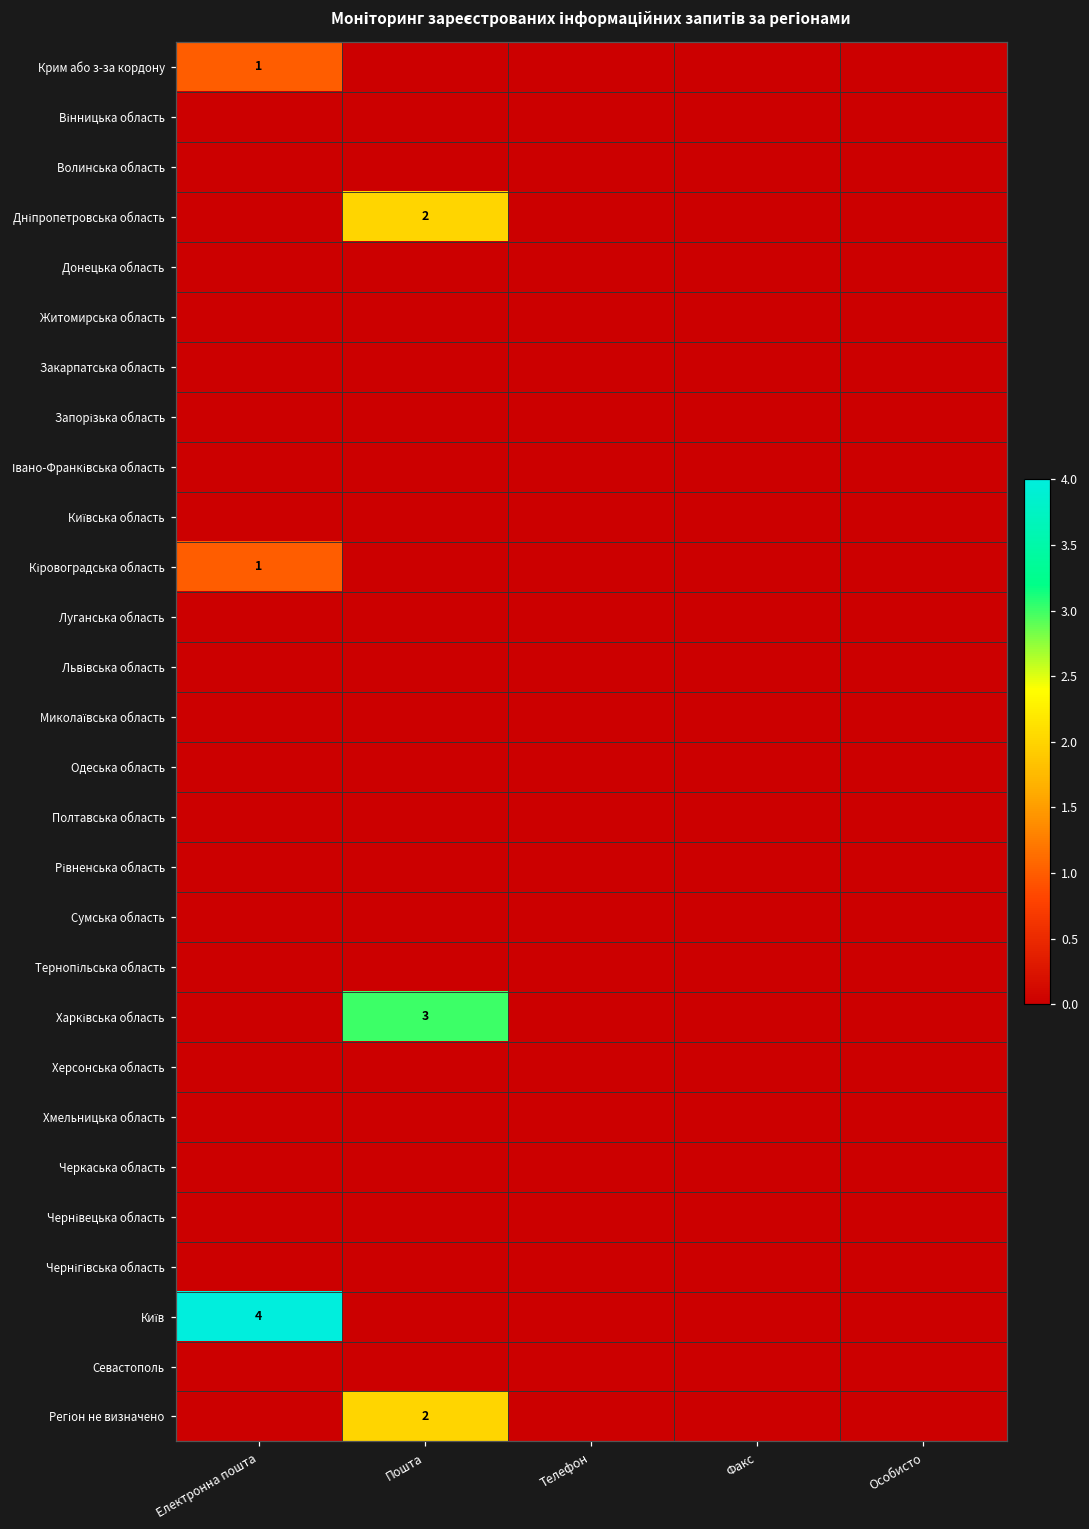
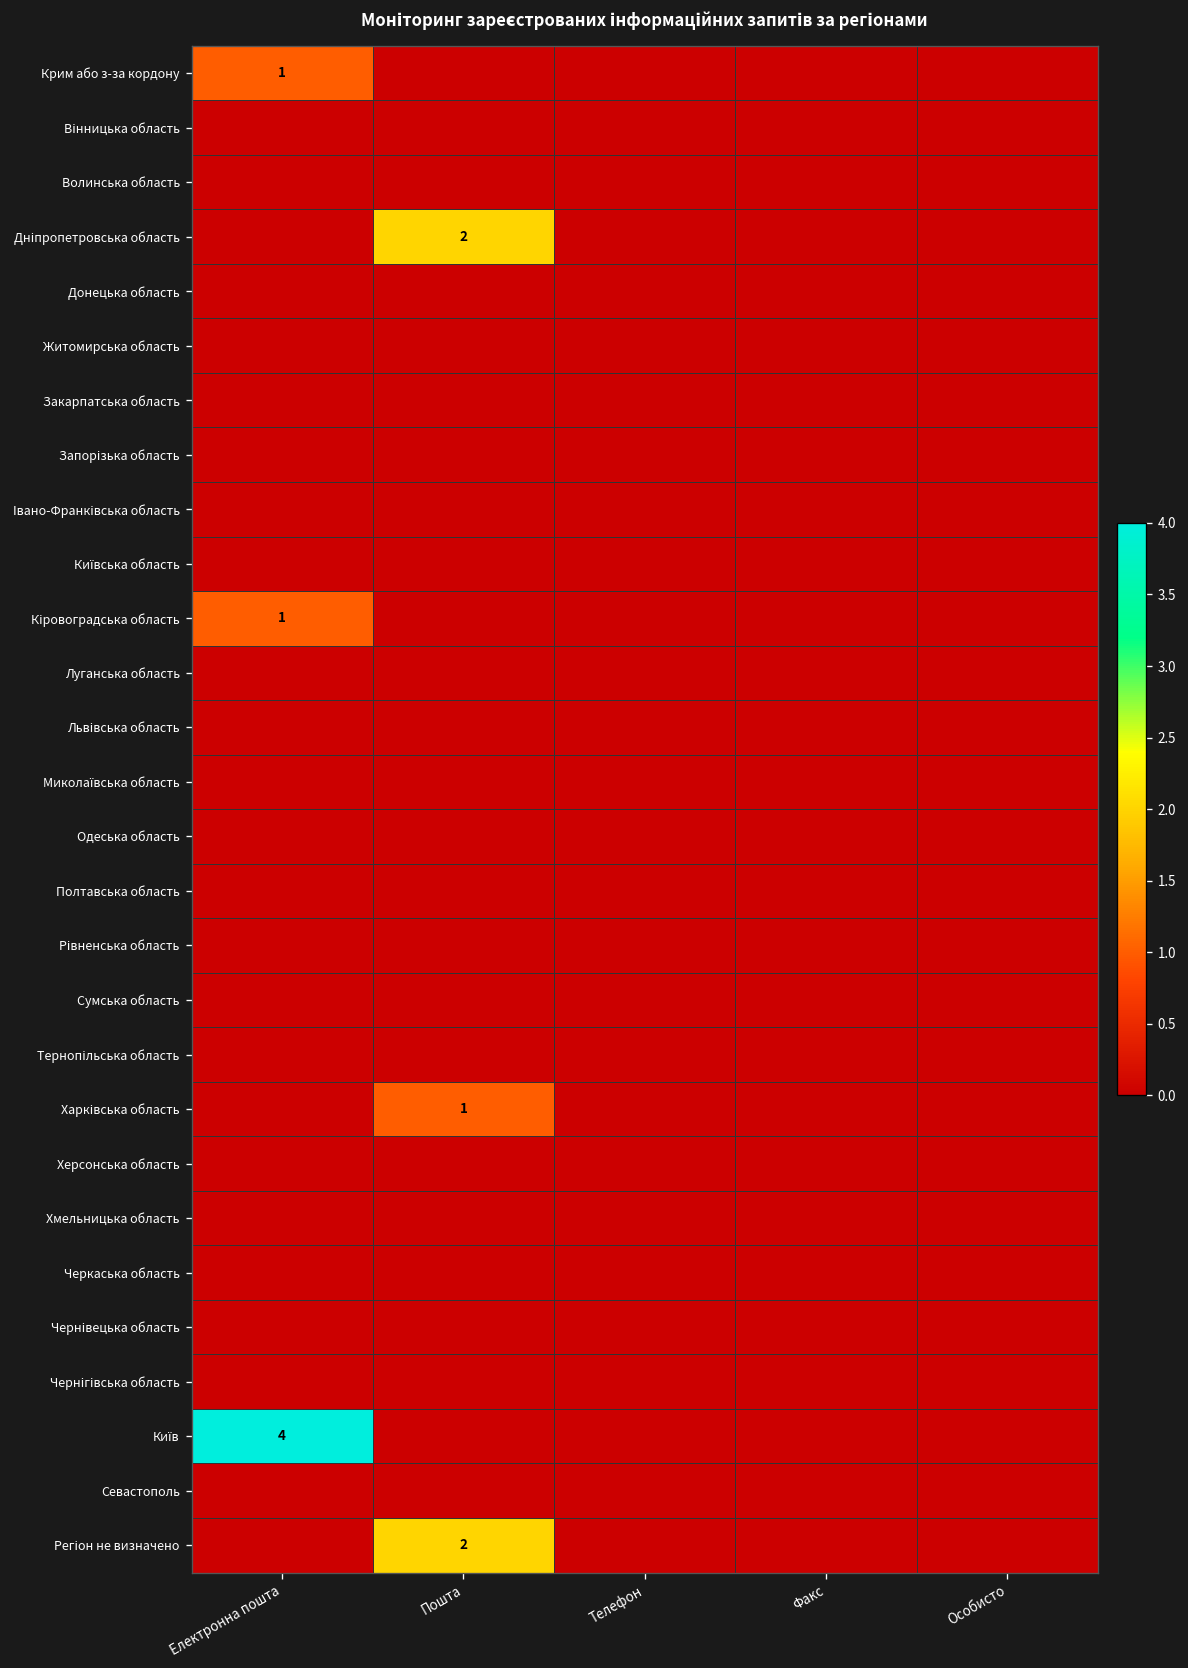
Харківська область, Пошта: 3 -> 1
